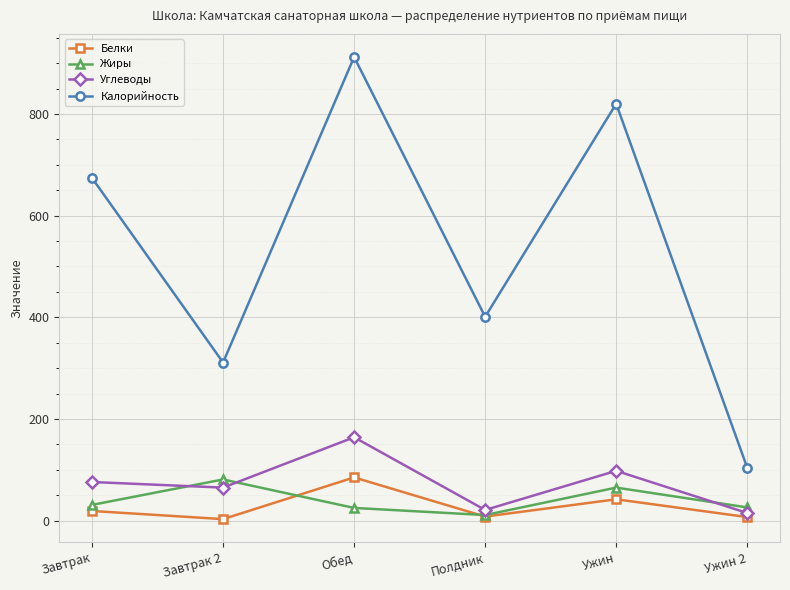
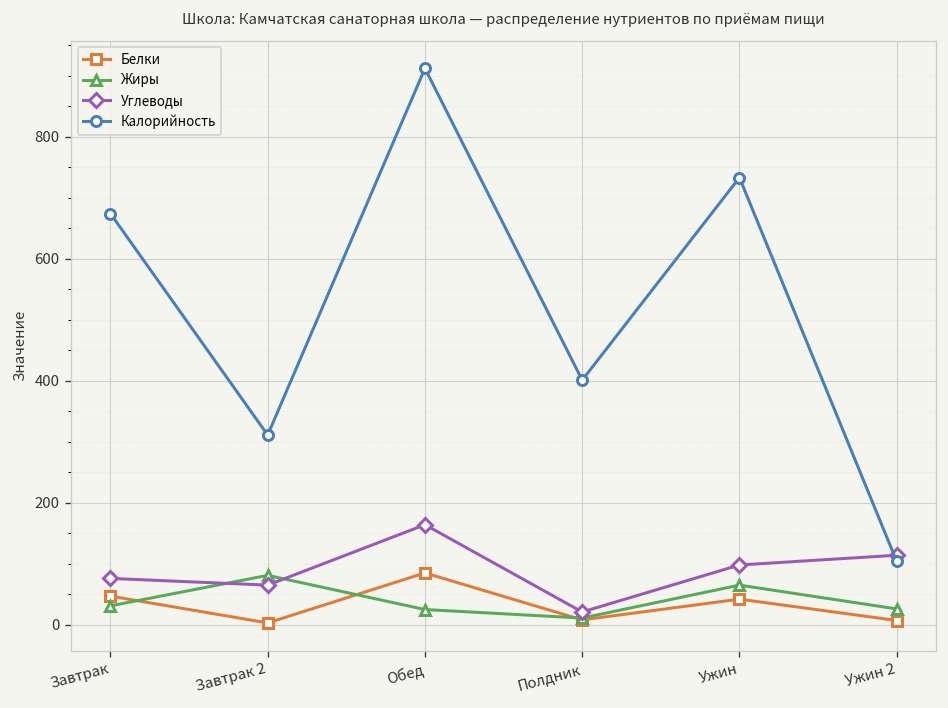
Белки, Завтрак: 20 -> 50
Калорийность, Ужин: 820 -> 730
Углеводы, Ужин 2: 20 -> 110
